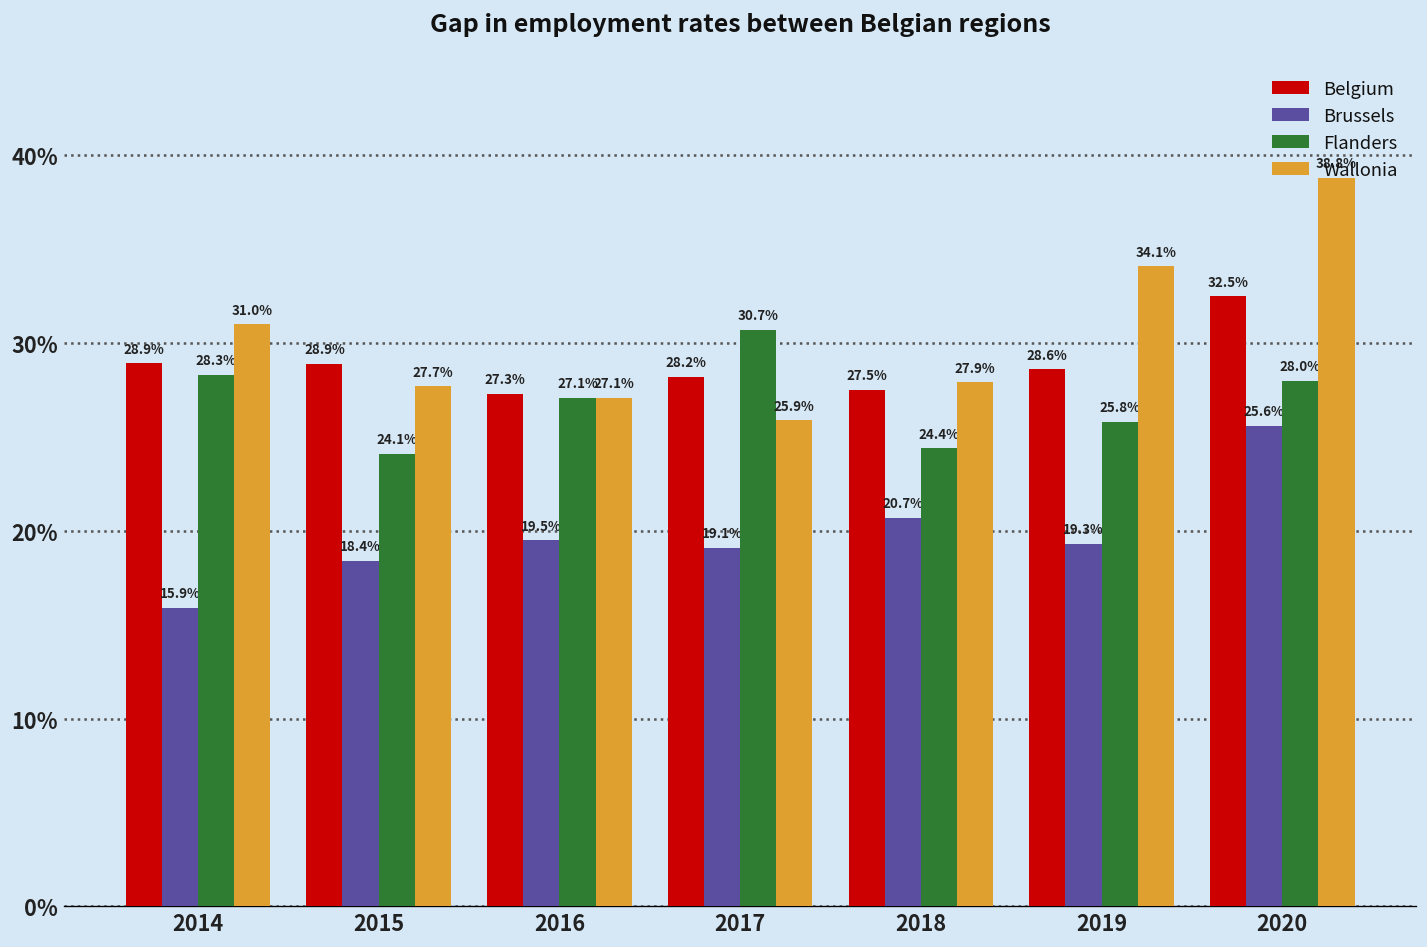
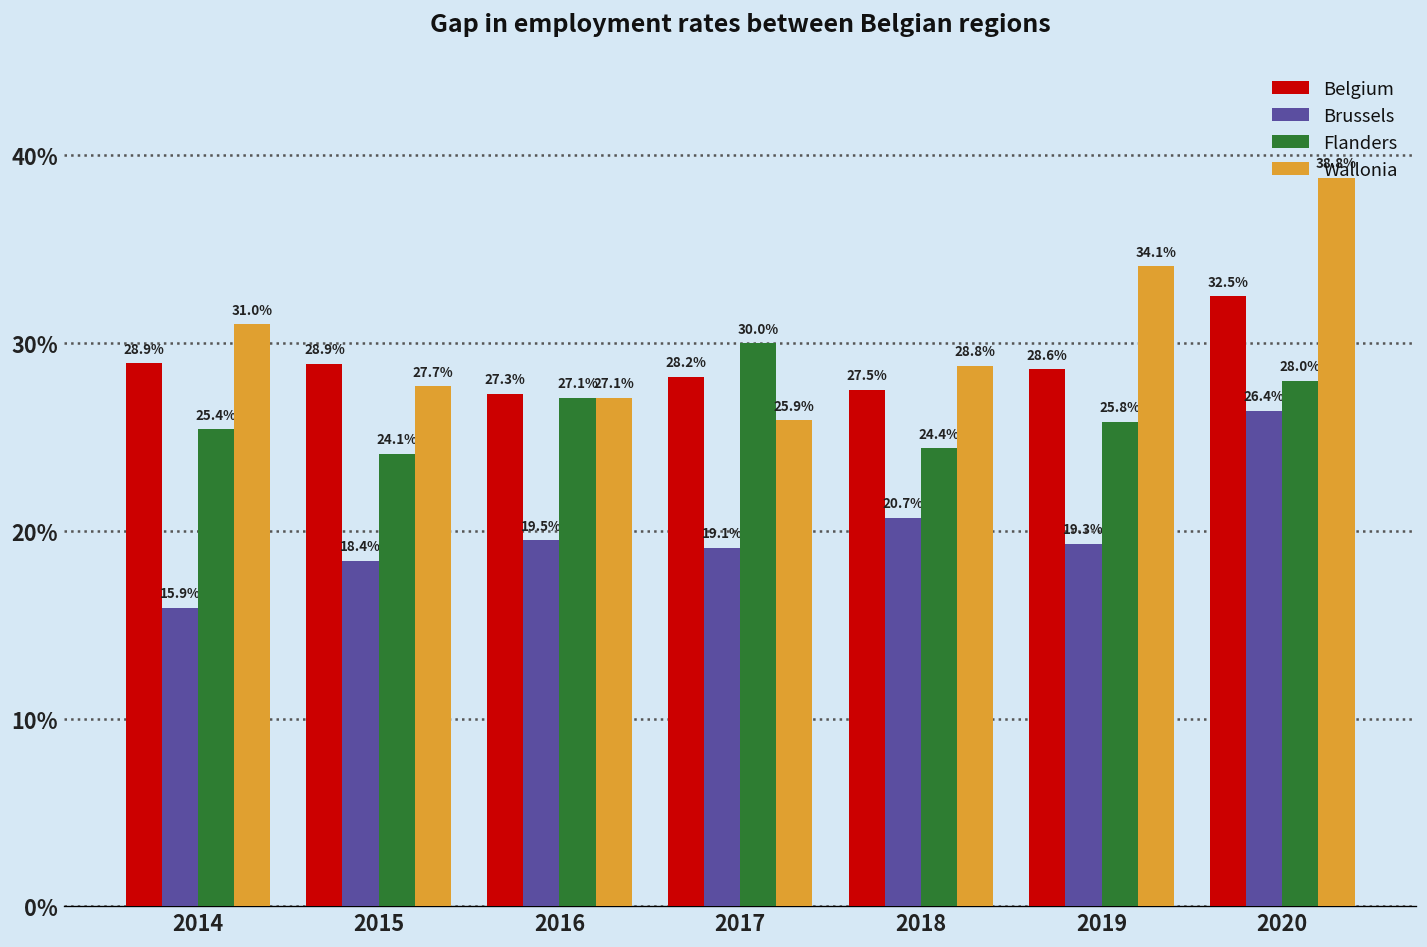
Flanders, 2014: 28.3% -> 25.4%
Flanders, 2017: 30.7% -> 30.0%
Wallonia, 2018: 27.9% -> 28.8%
Brussels, 2020: 25.6% -> 26.4%
